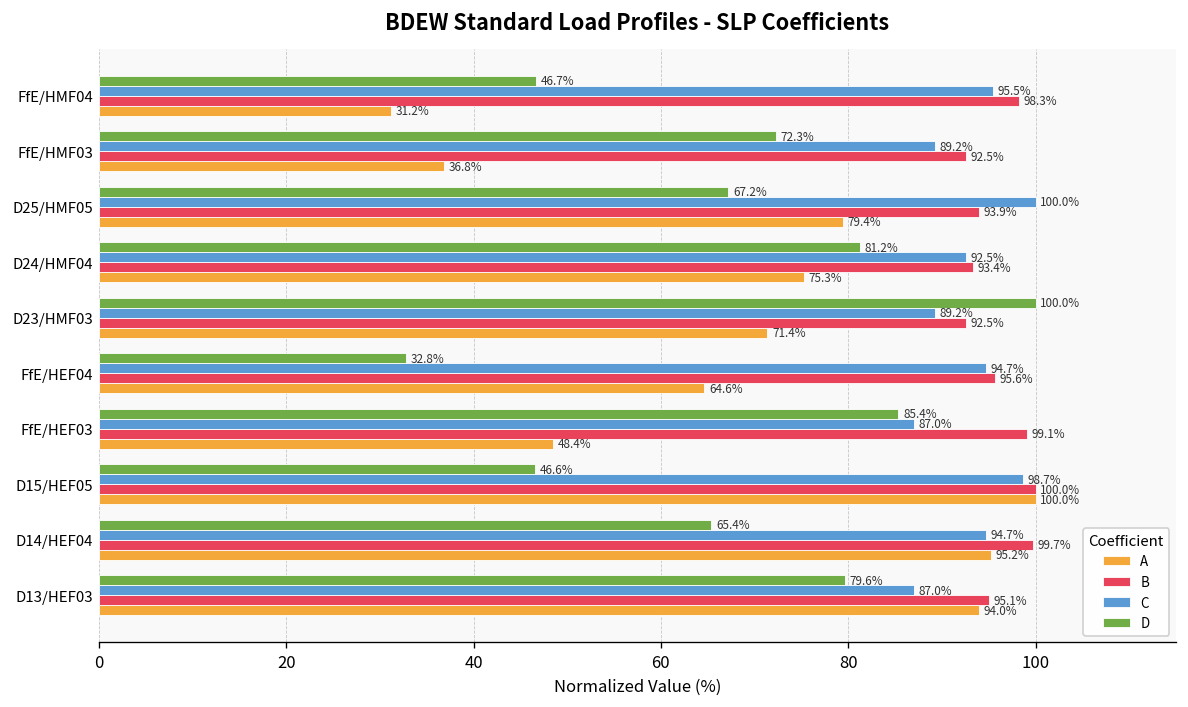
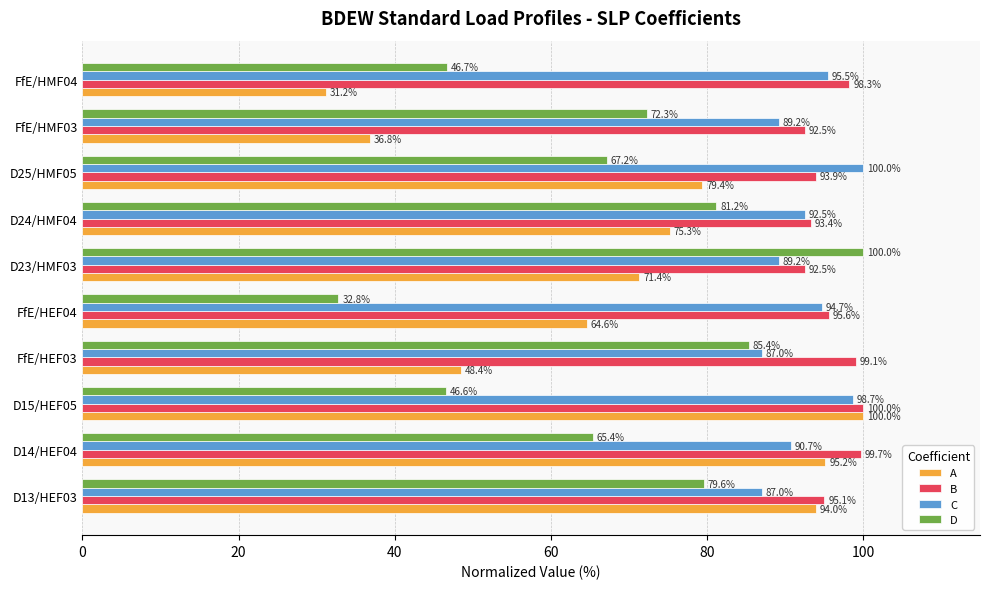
C, D14/HEF04: 94.7% -> 90.7%
